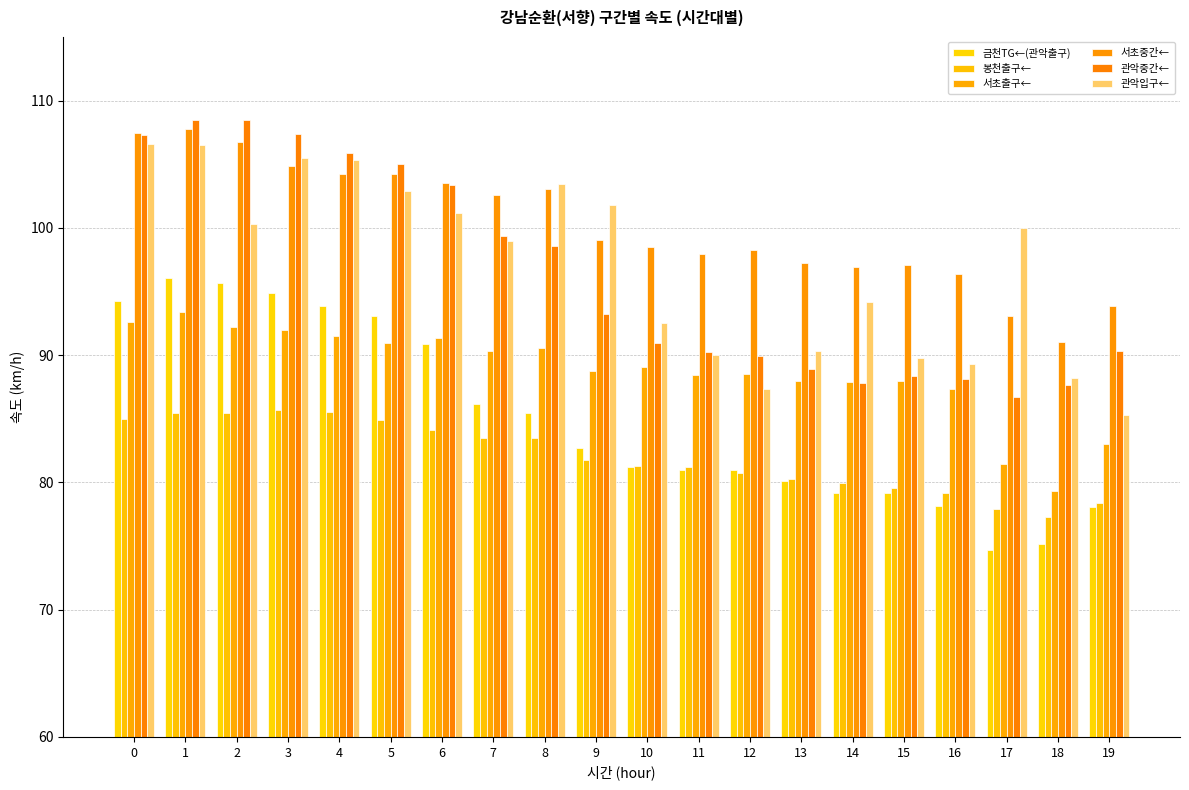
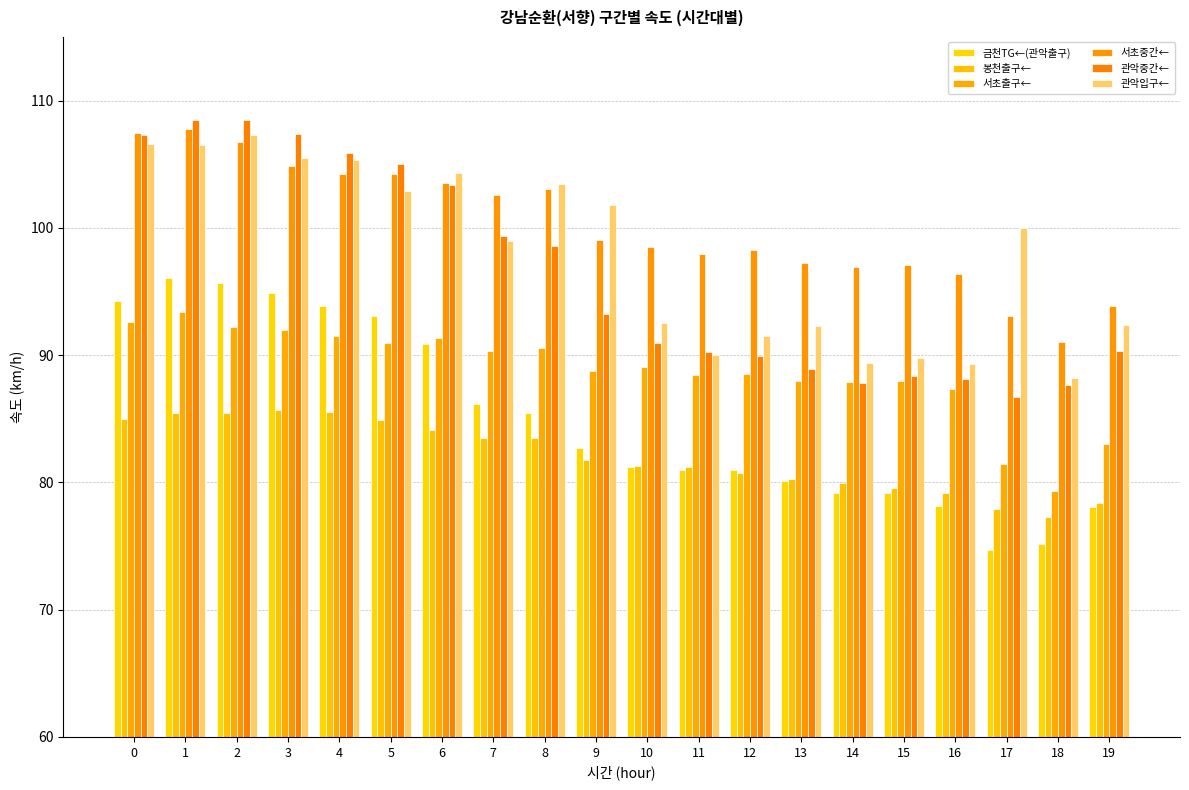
관악입구←, 2: 100.3 -> 107.3
관악입구←, 6: 101.1 -> 104.4
관악입구←, 12: 87.3 -> 91.5
관악입구←, 13: 90.3 -> 92.3
관악입구←, 14: 94.2 -> 89.4
관악입구←, 19: 85.3 -> 92.4
